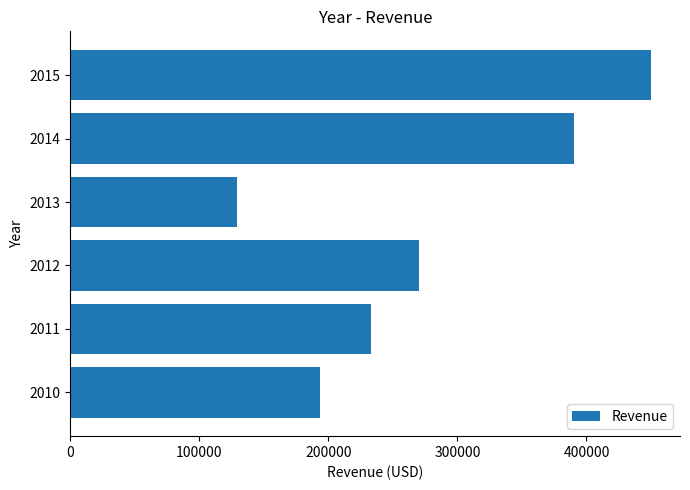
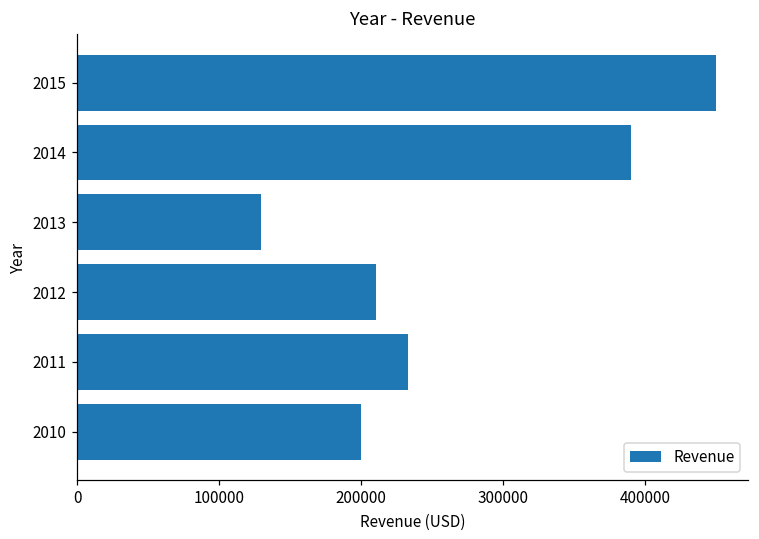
2012: 270000 -> 211000
2010: 193000 -> 200000
